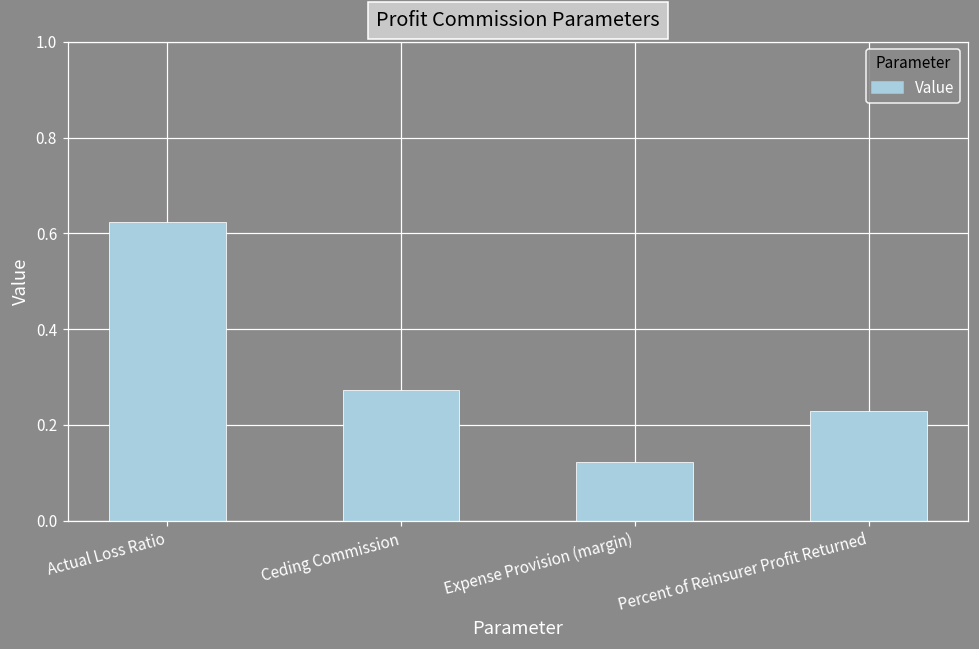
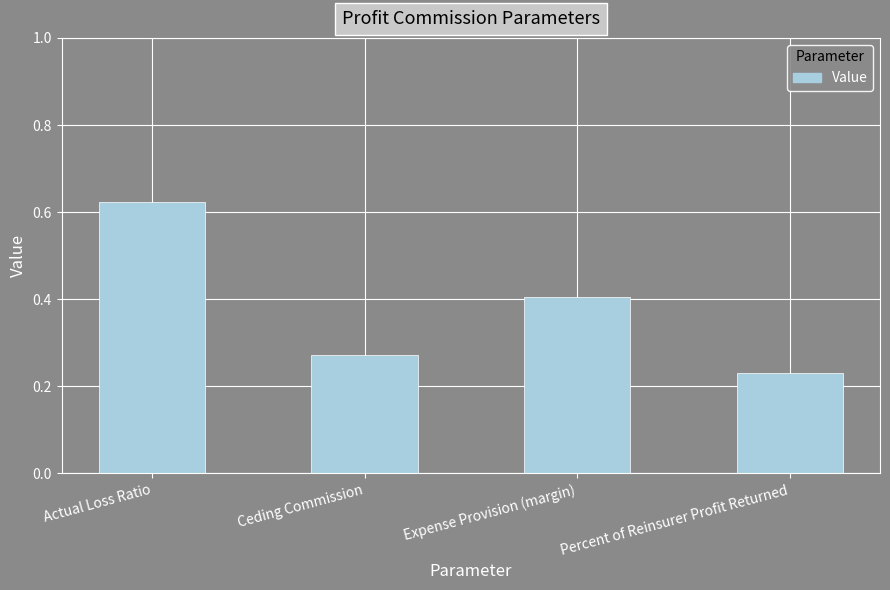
Expense Provision (margin): 0.12 -> 0.41
